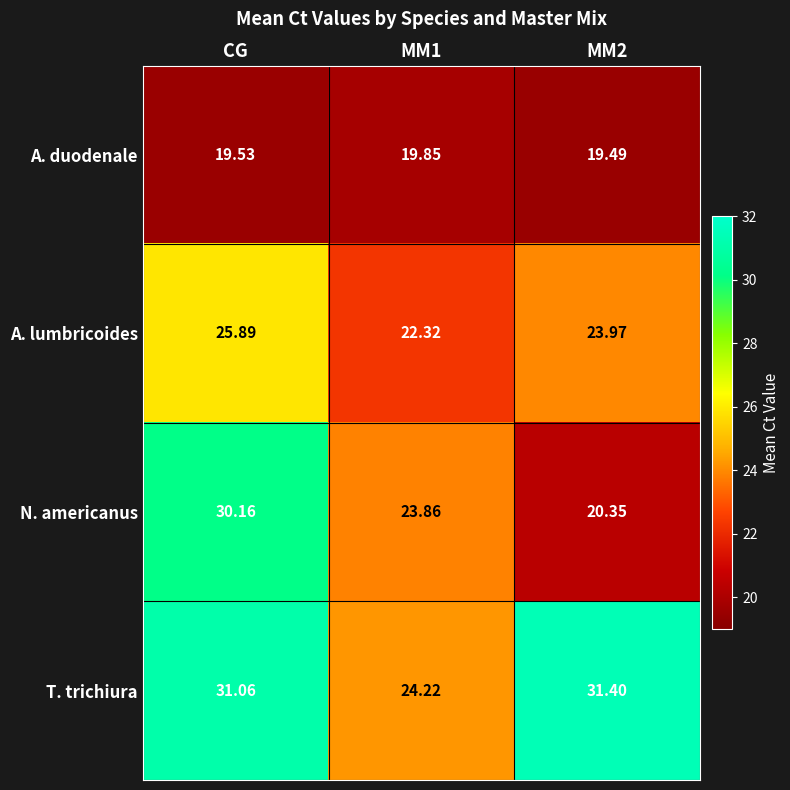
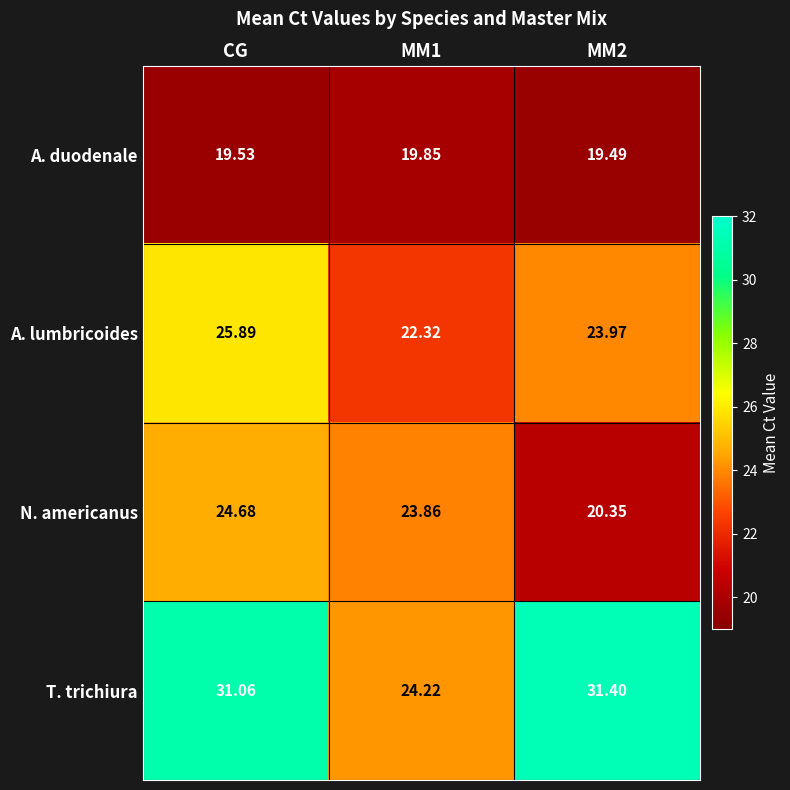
N. americanus, CG: 30.16 -> 24.68
